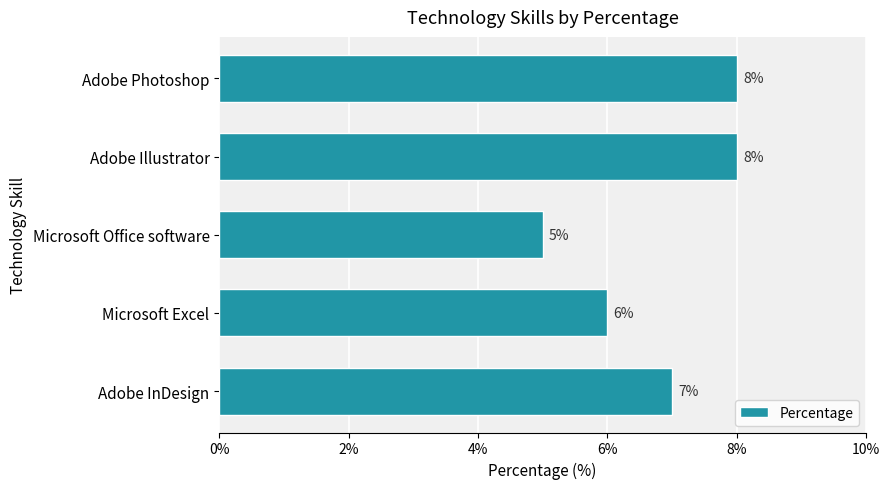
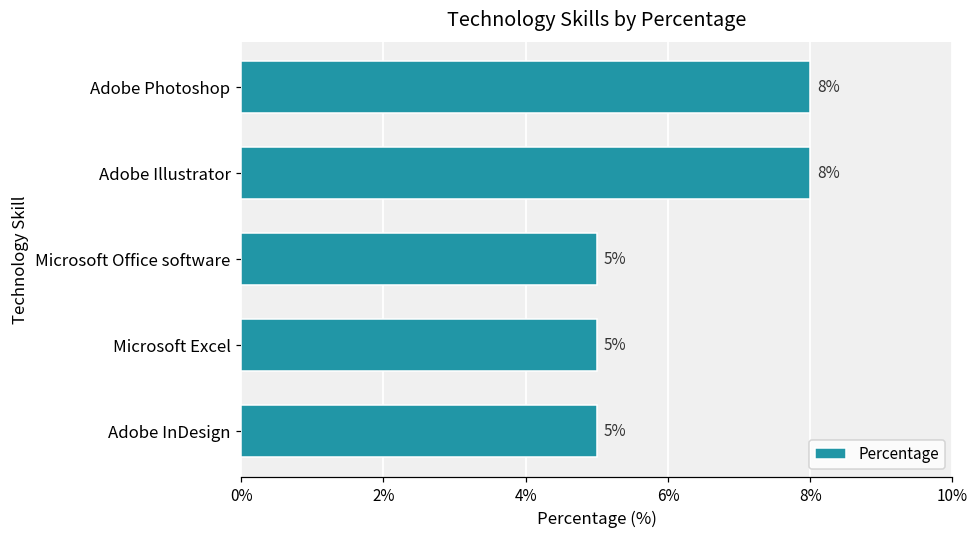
Microsoft Excel: 6% -> 5%
Adobe InDesign: 7% -> 5%
